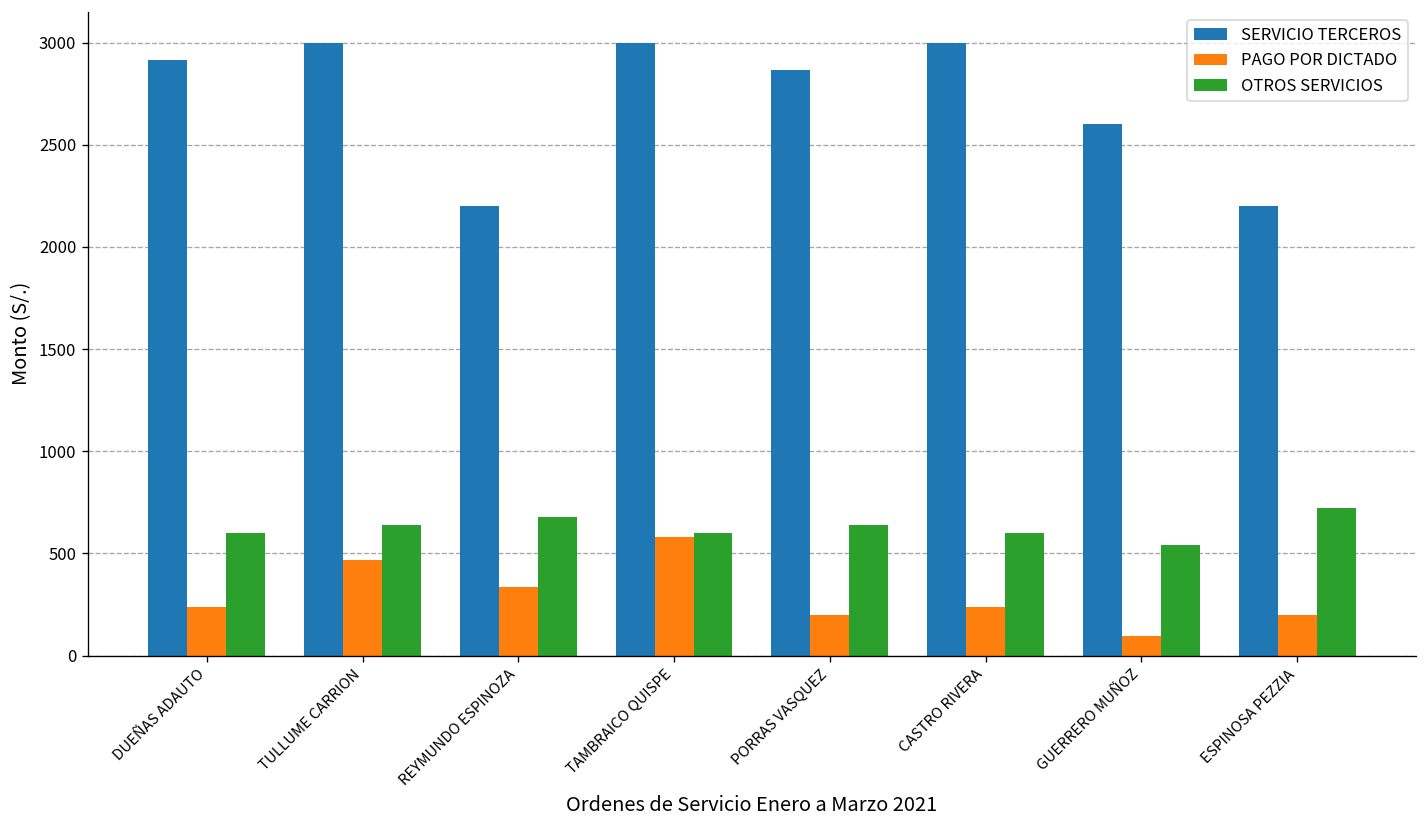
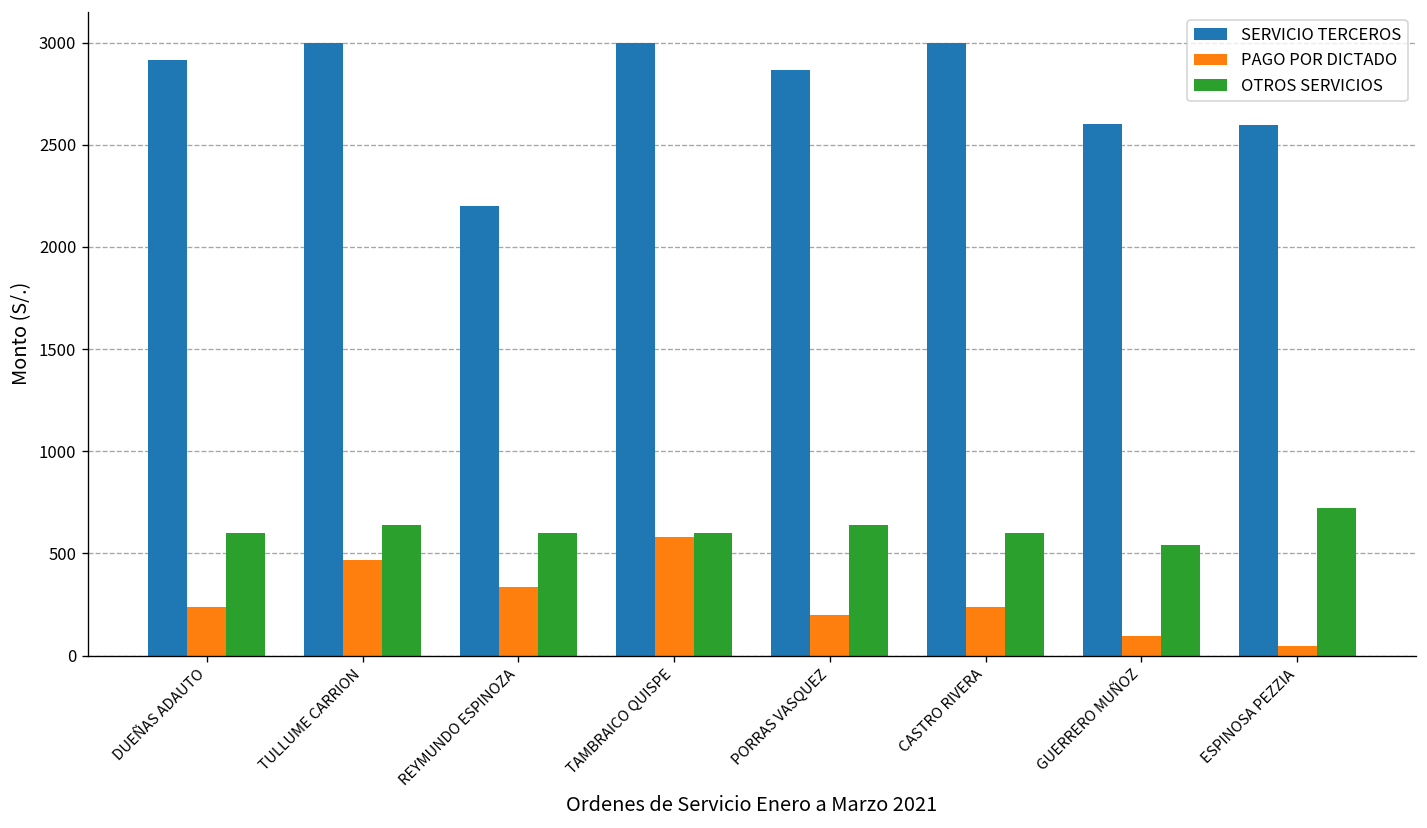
OTROS SERVICIOS, REYMUNDO ESPINOZA: 680 -> 600
SERVICIO TERCEROS, ESPINOSA PEZZIA: 2200 -> 2600
PAGO POR DICTADO, ESPINOSA PEZZIA: 200 -> 50
